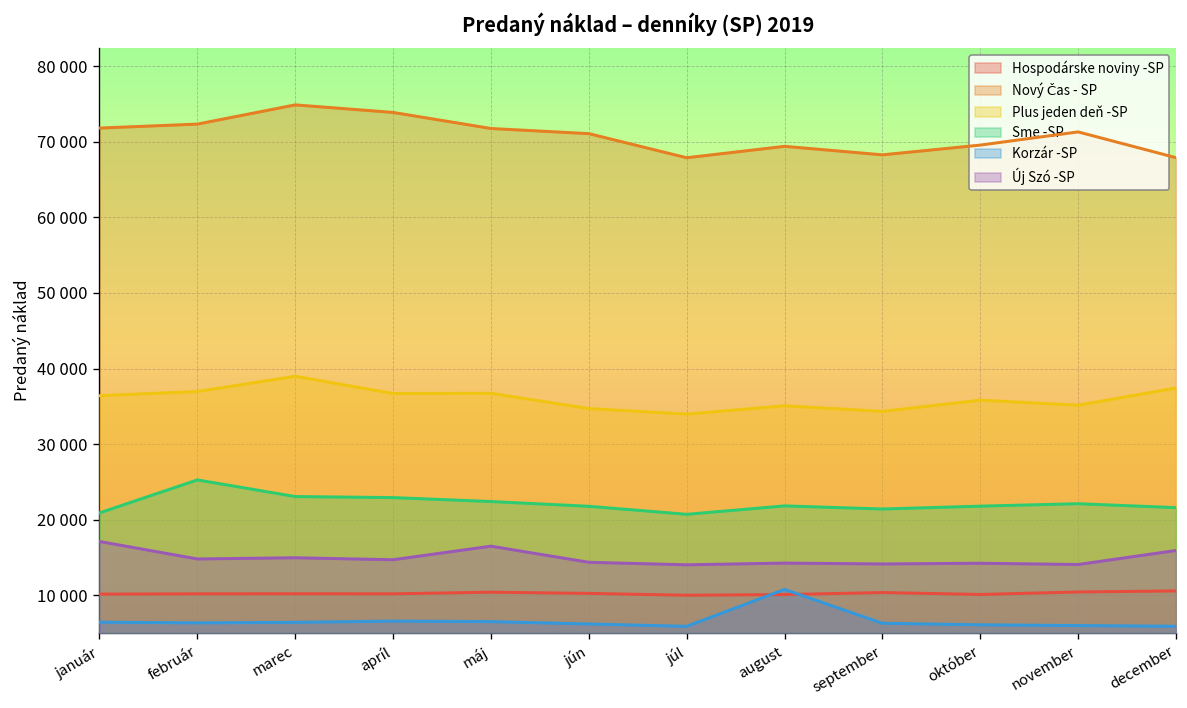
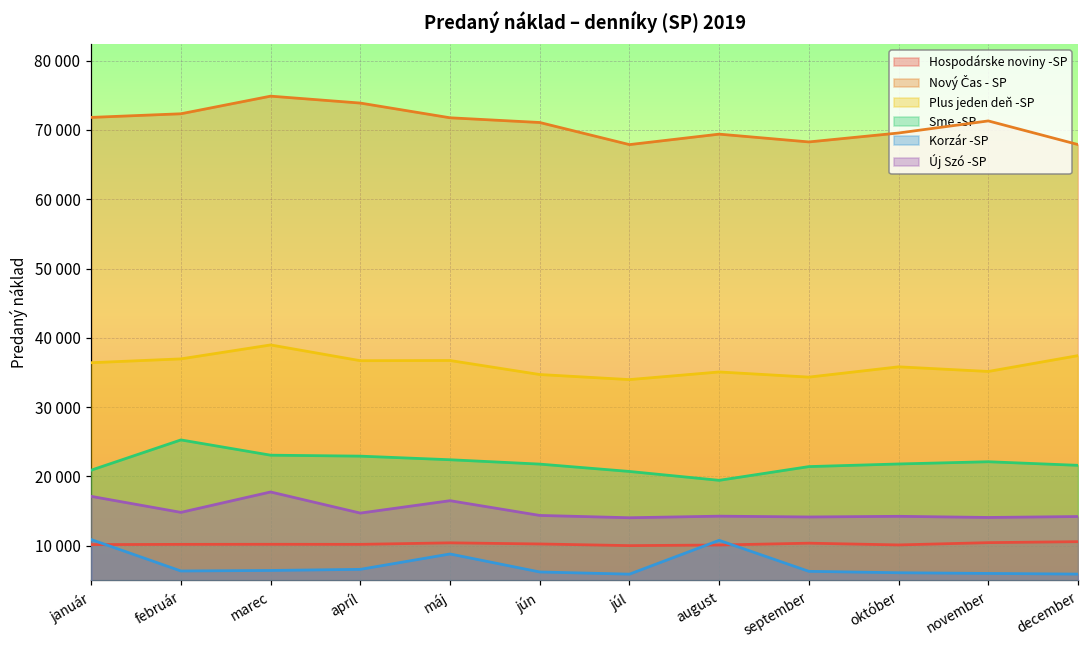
Korzár -SP, január: 6000 -> 11000
Új Szó -SP, marec: 15000 -> 18000
Korzár -SP, máj: 7000 -> 9000
Sme -SP, august: 22000 -> 19000
Új Szó -SP, december: 16000 -> 14000
